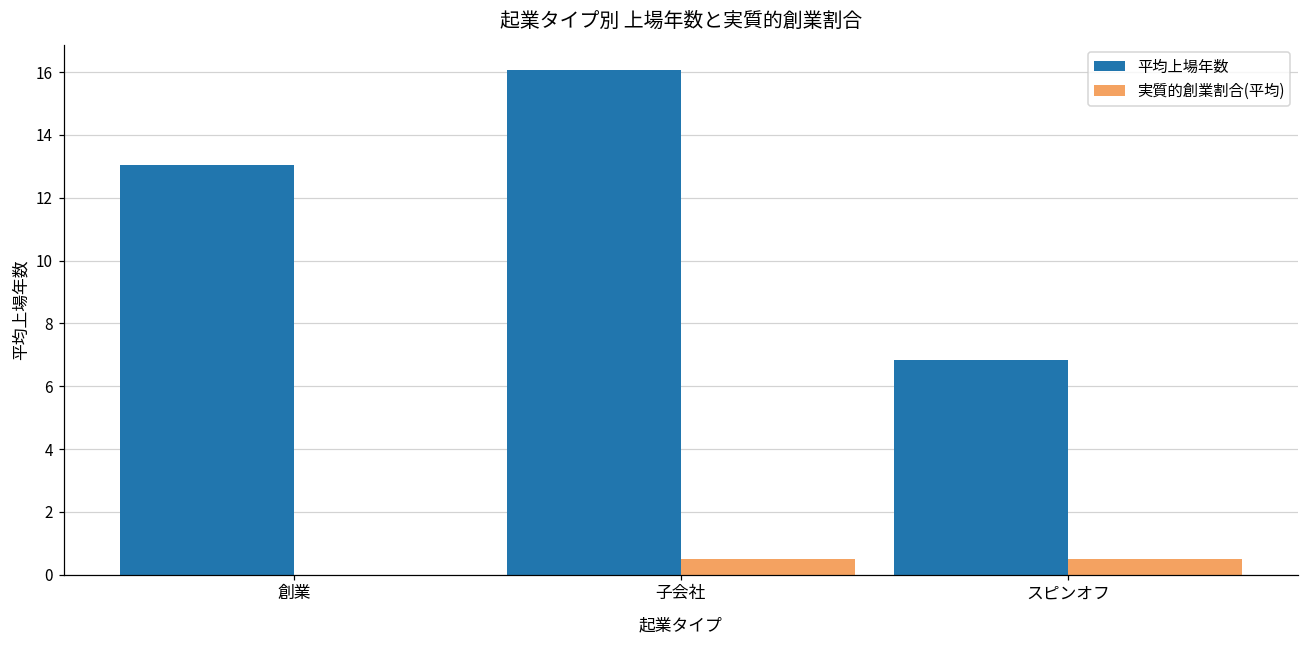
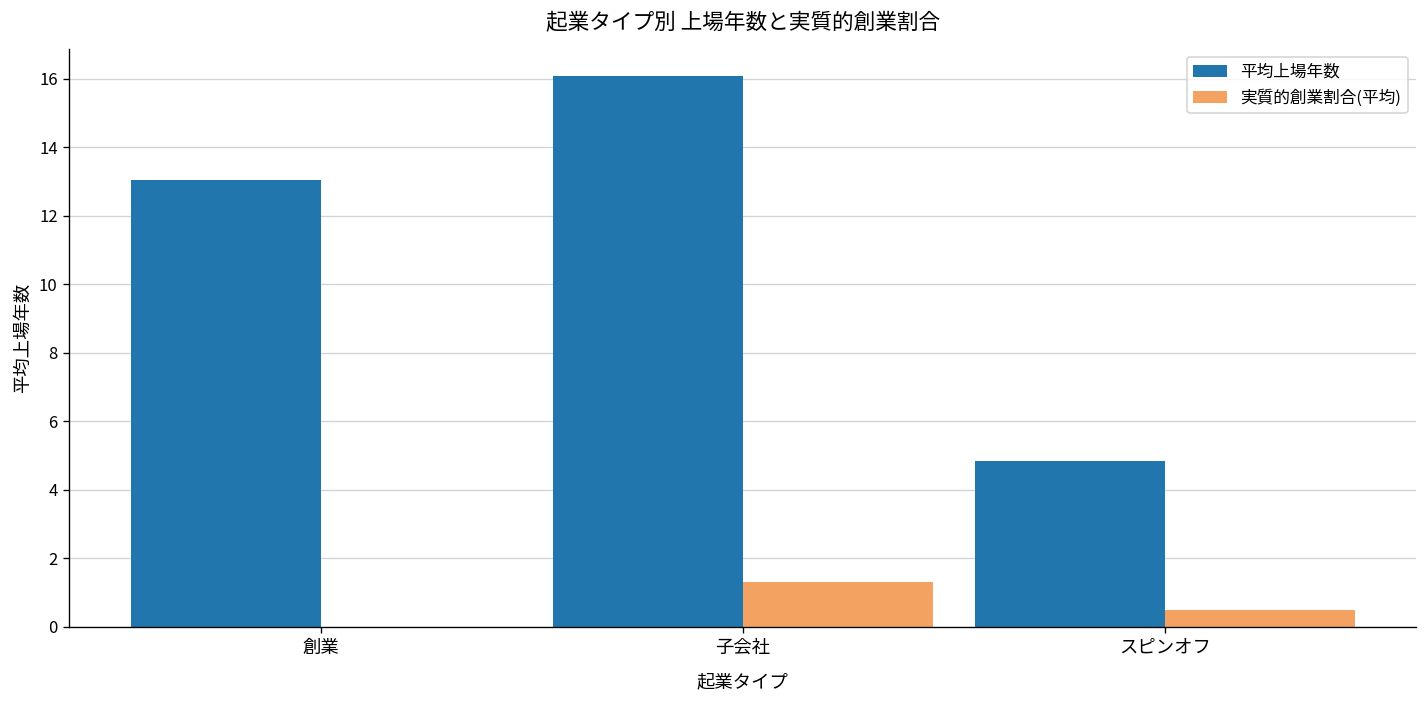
実質的創業割合(平均), 子会社: 0.5 -> 1.3
平均上場年数, スピンオフ: 6.8 -> 4.8
